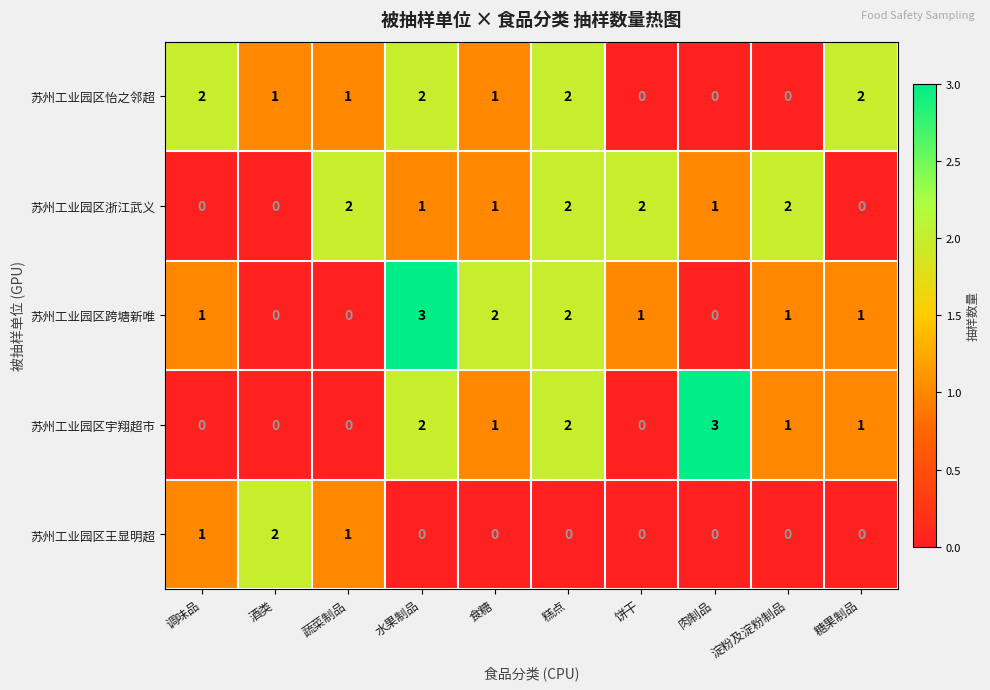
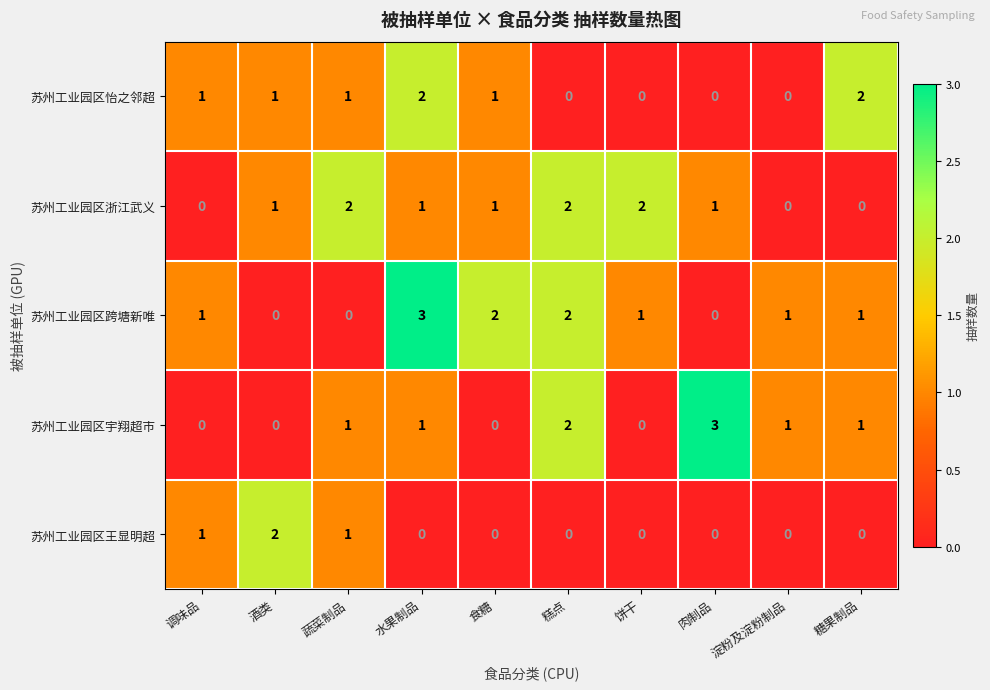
苏州工业园区怡之邻超, 调味品: 2 -> 1
苏州工业园区怡之邻超, 糕点: 2 -> 0
苏州工业园区浙江武义, 酒类: 0 -> 1
苏州工业园区浙江武义, 淀粉及淀粉制品: 2 -> 0
苏州工业园区宇翔超市, 蔬菜制品: 0 -> 1
苏州工业园区宇翔超市, 水果制品: 2 -> 1
苏州工业园区宇翔超市, 食糖: 1 -> 0
